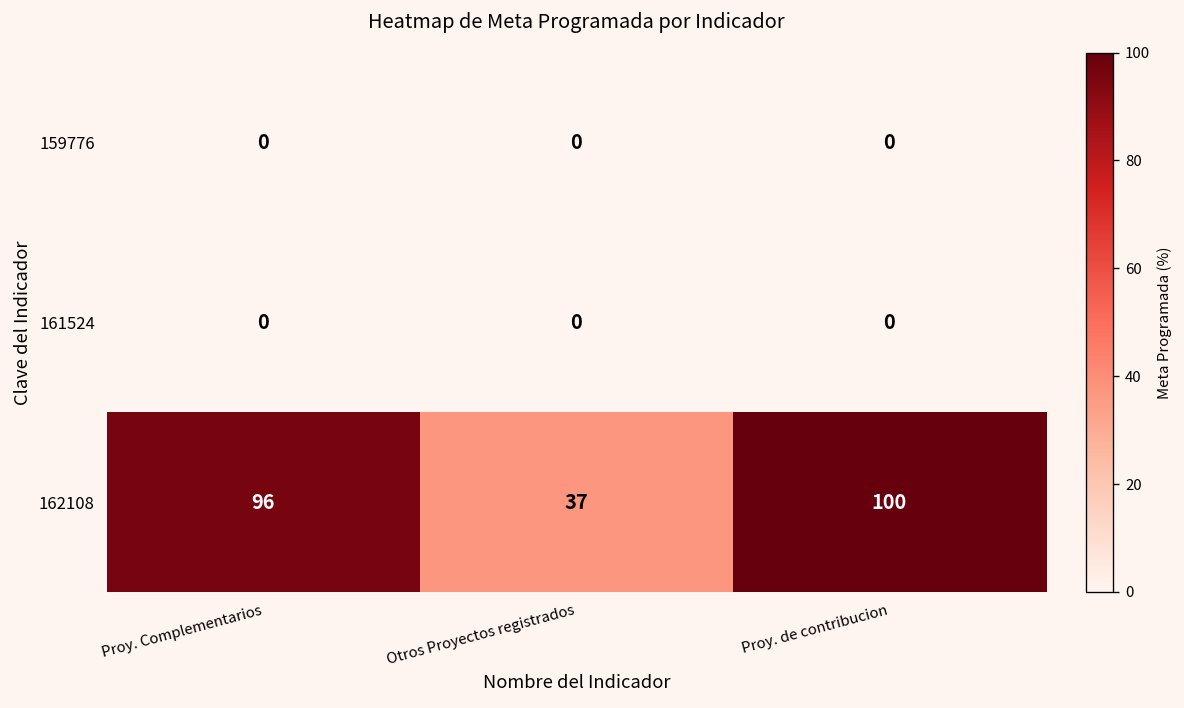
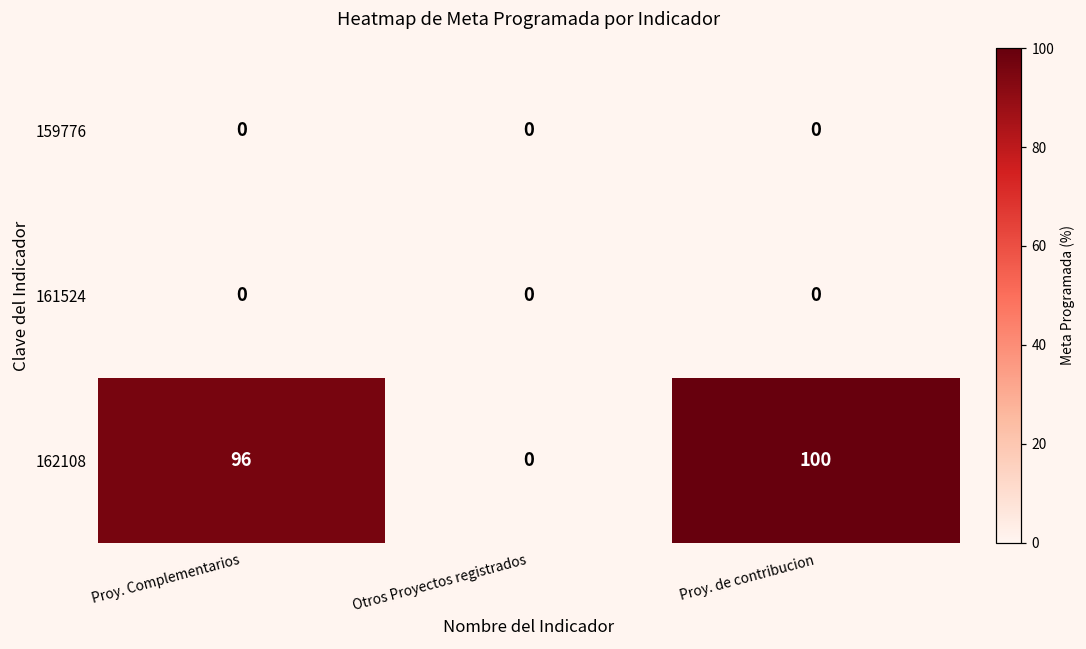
162108, Otros Proyectos registrados: 37 -> 0
